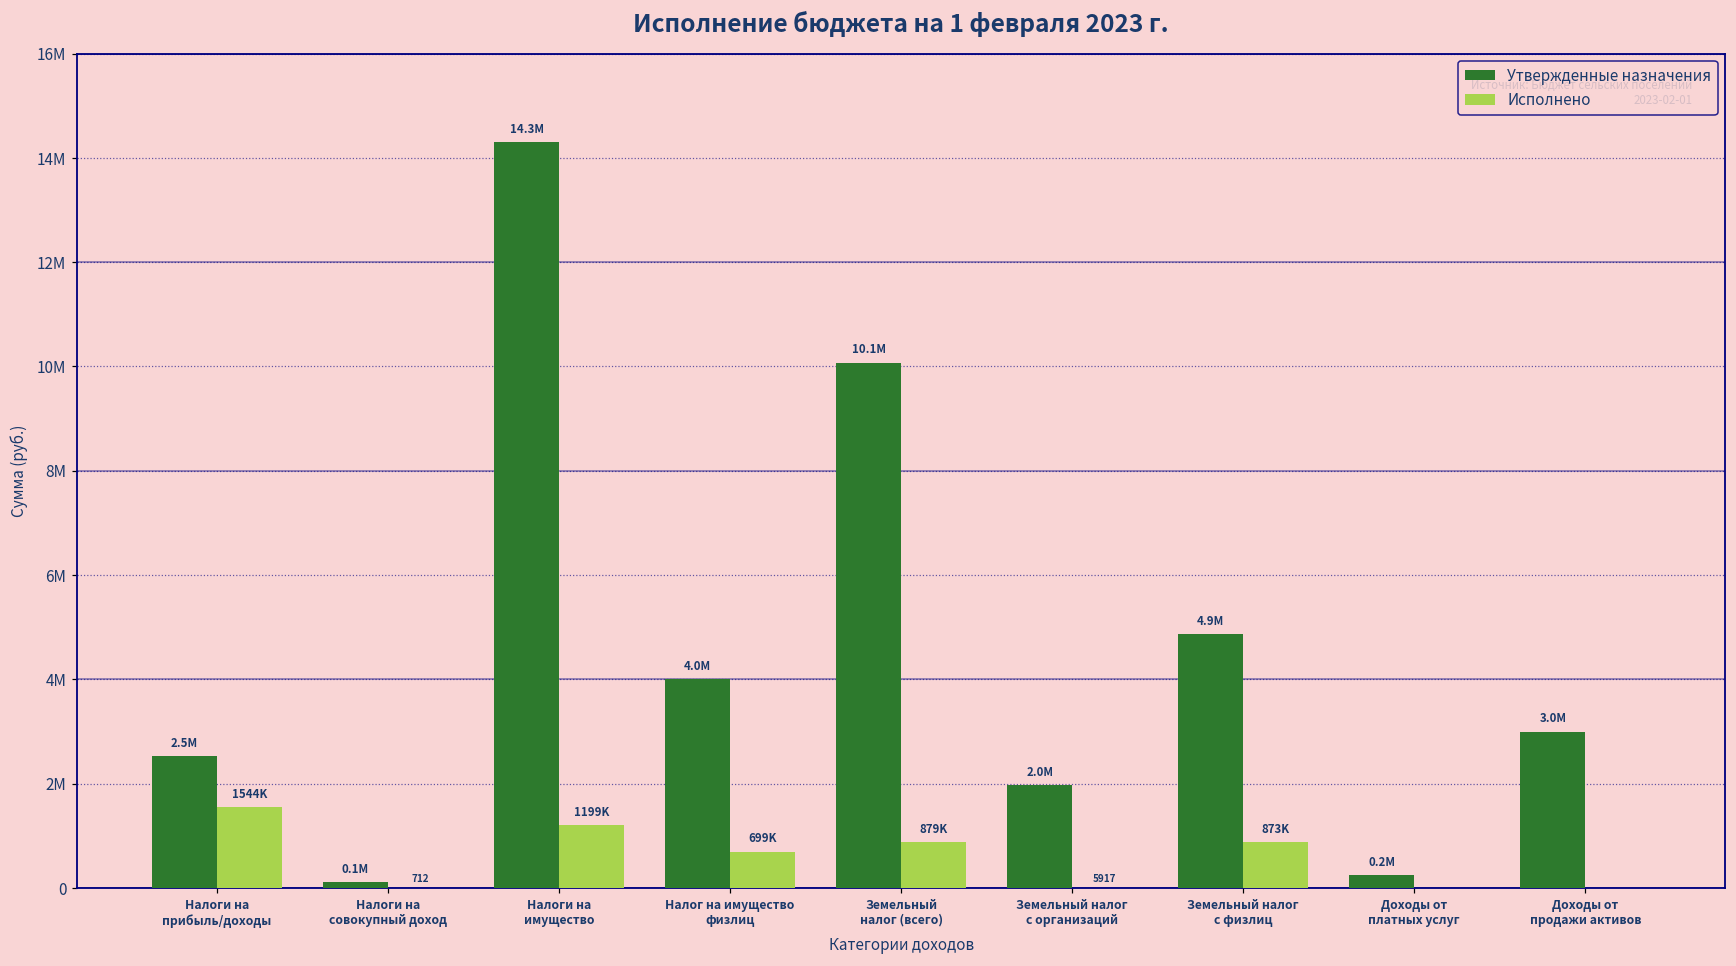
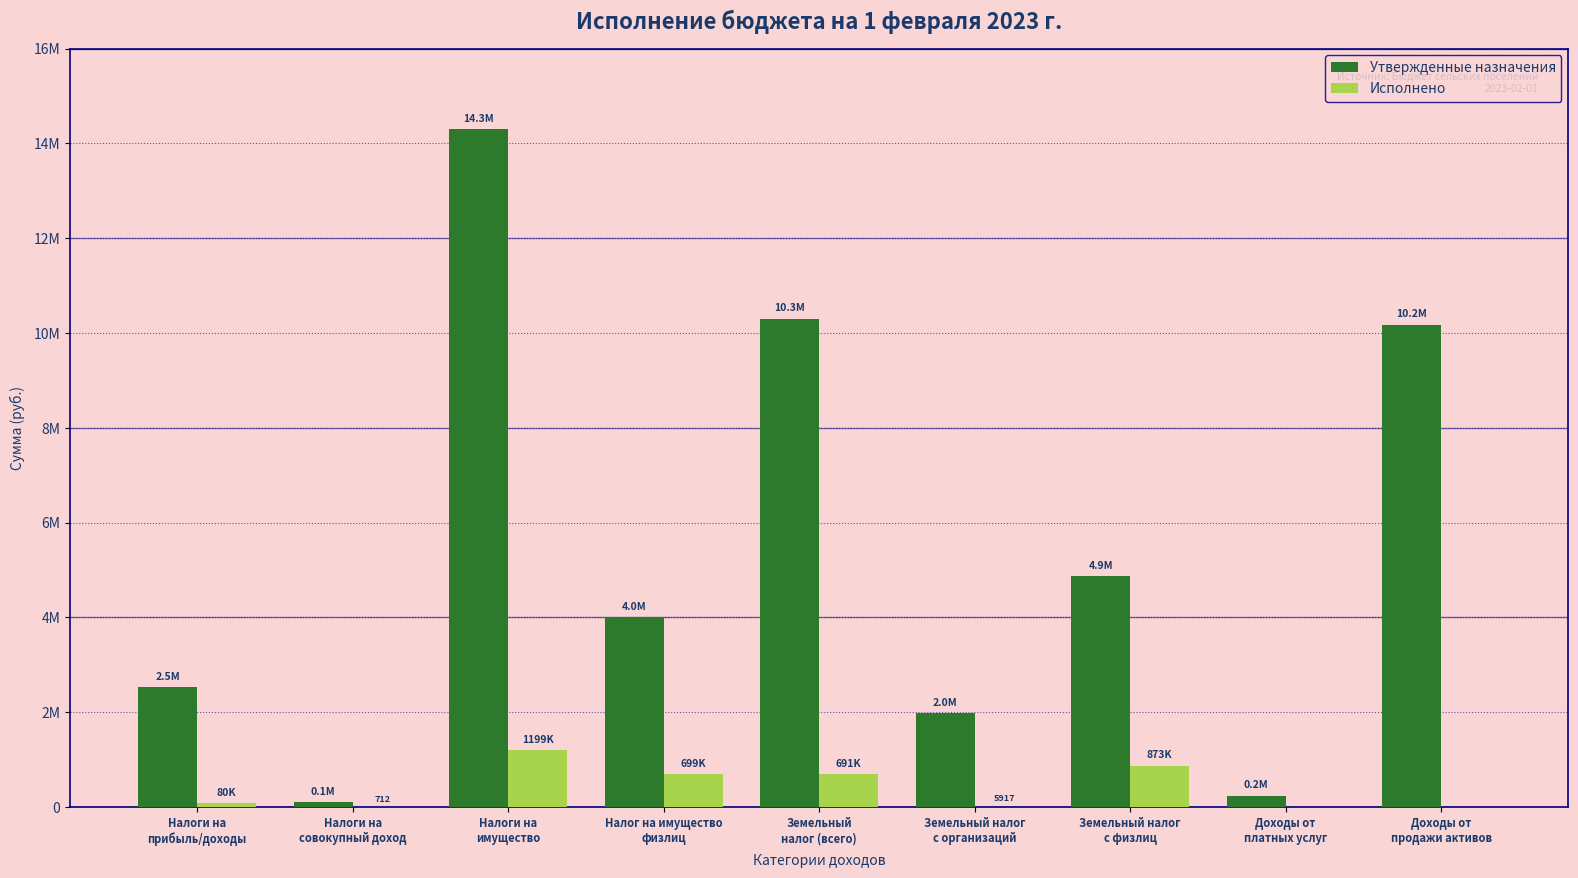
Исполнено, Налоги на прибыль/доходы: 1544K -> 80K
Утвержденные назначения, Земельный налог (всего): 10.1M -> 10.3M
Исполнено, Земельный налог (всего): 879K -> 691K
Утвержденные назначения, Доходы от продажи активов: 3.0M -> 10.2M
